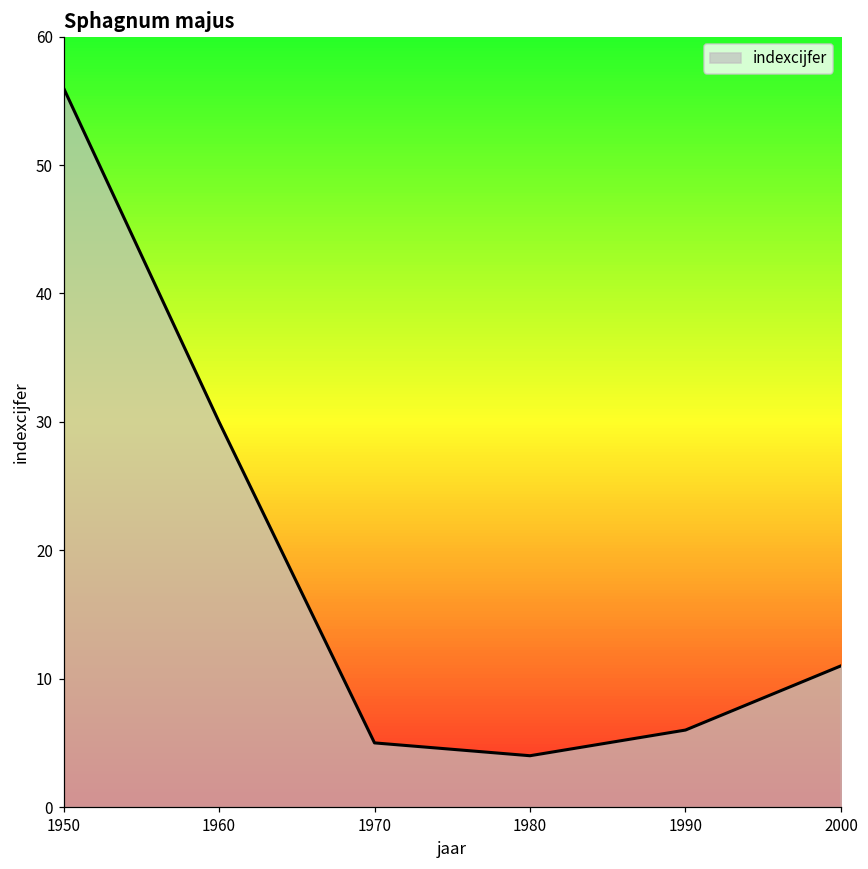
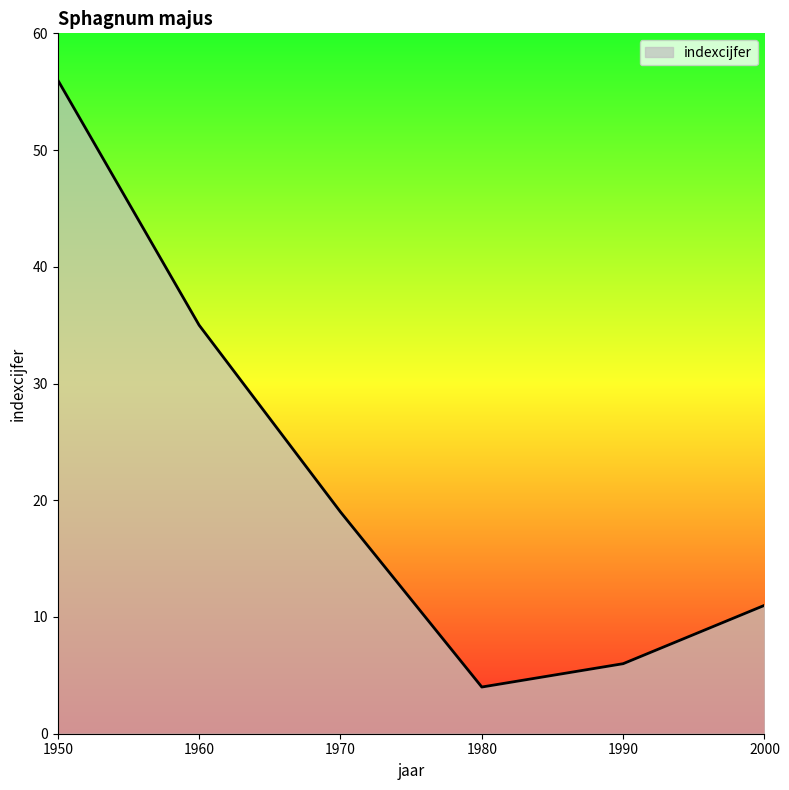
1960: 30 -> 35
1970: 5 -> 19
